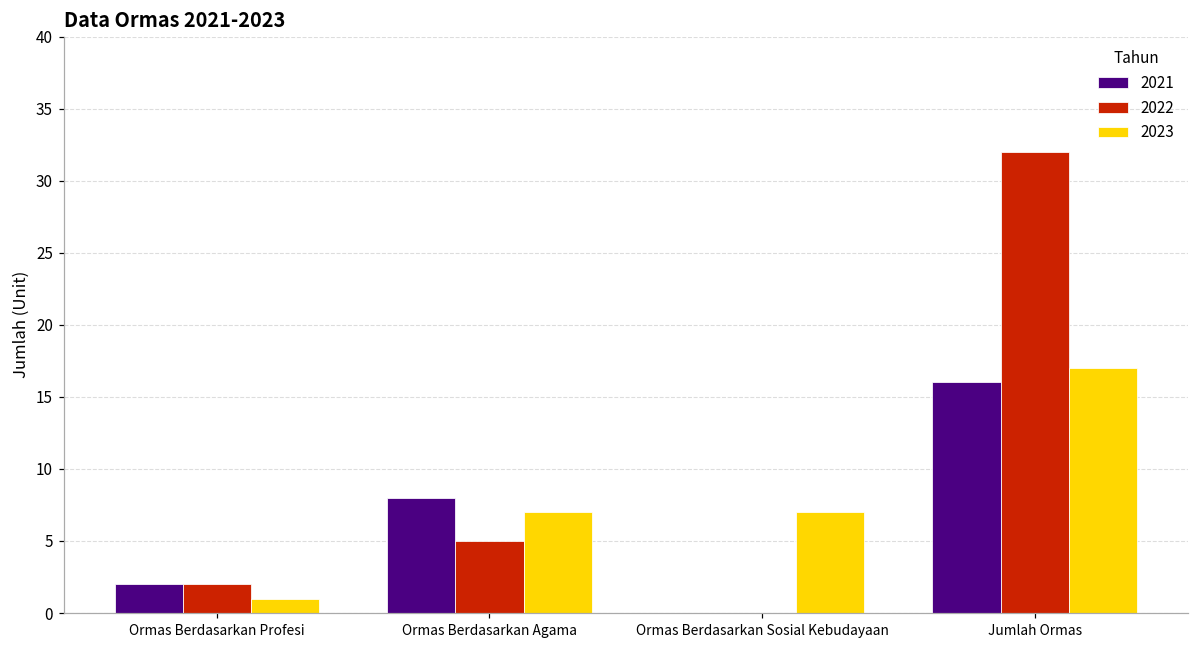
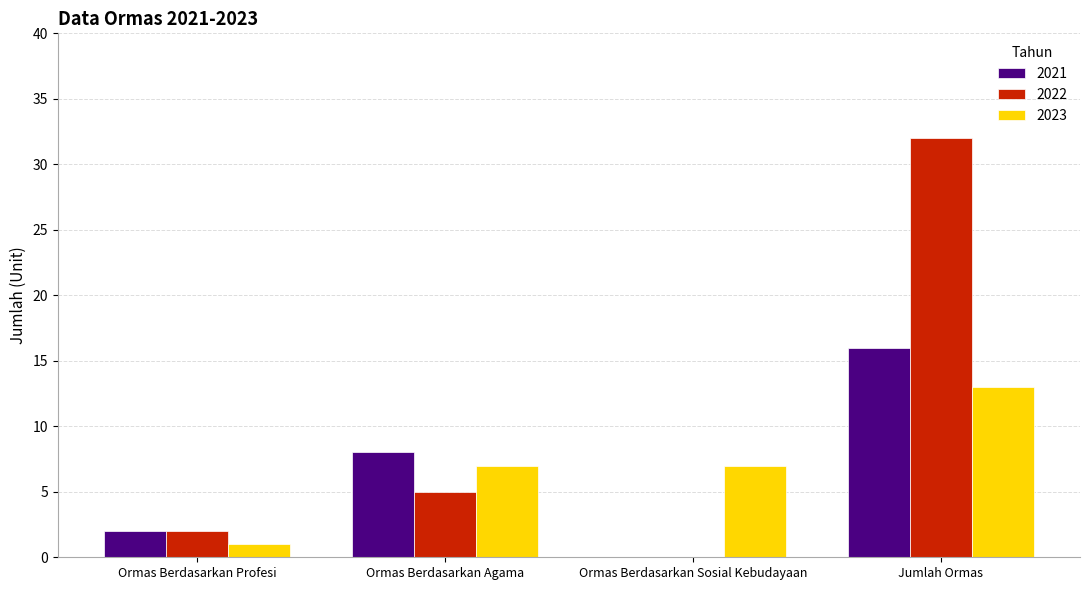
2023, Jumlah Ormas: 17 -> 13
